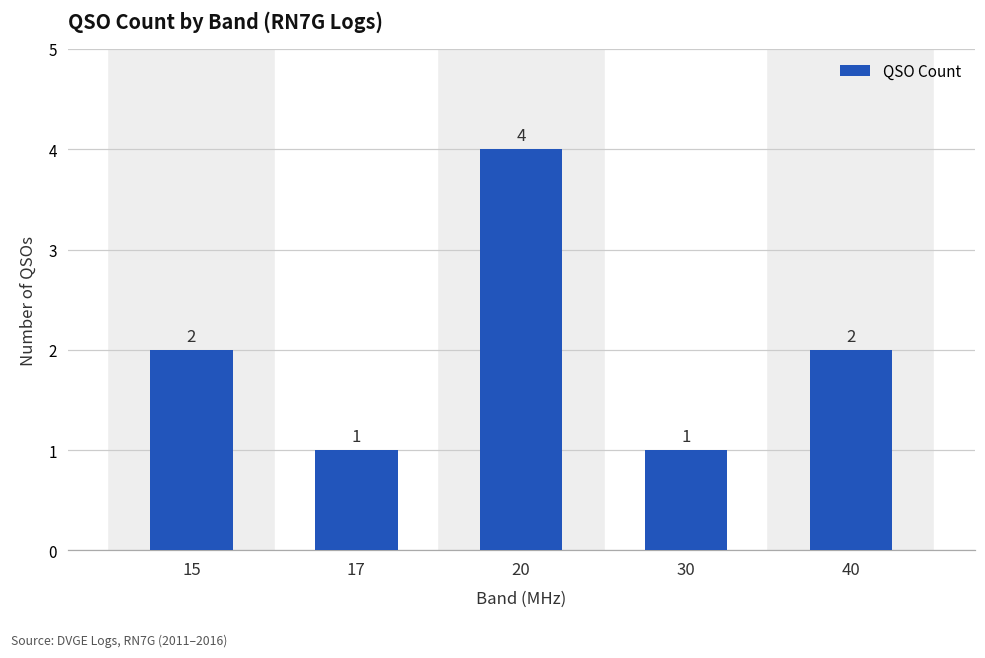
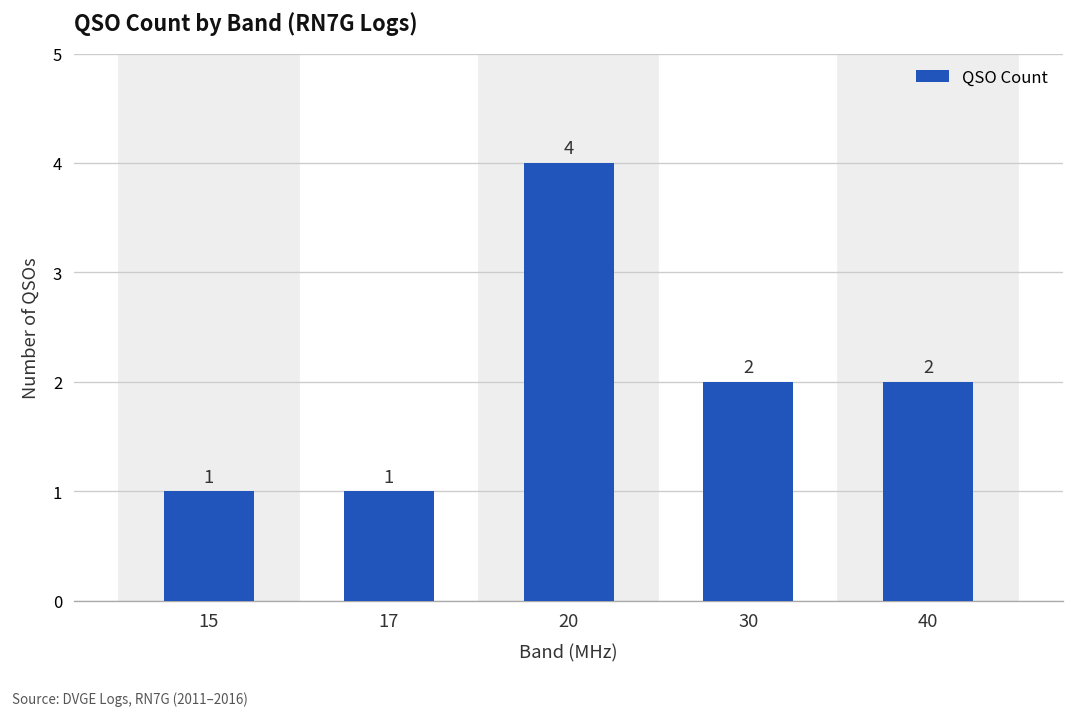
15: 2 -> 1
30: 1 -> 2
